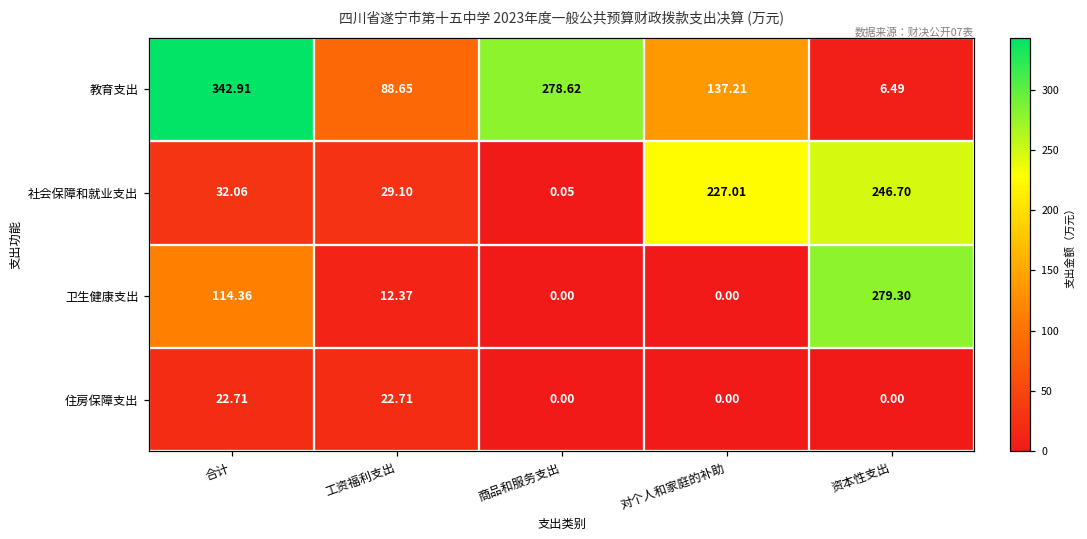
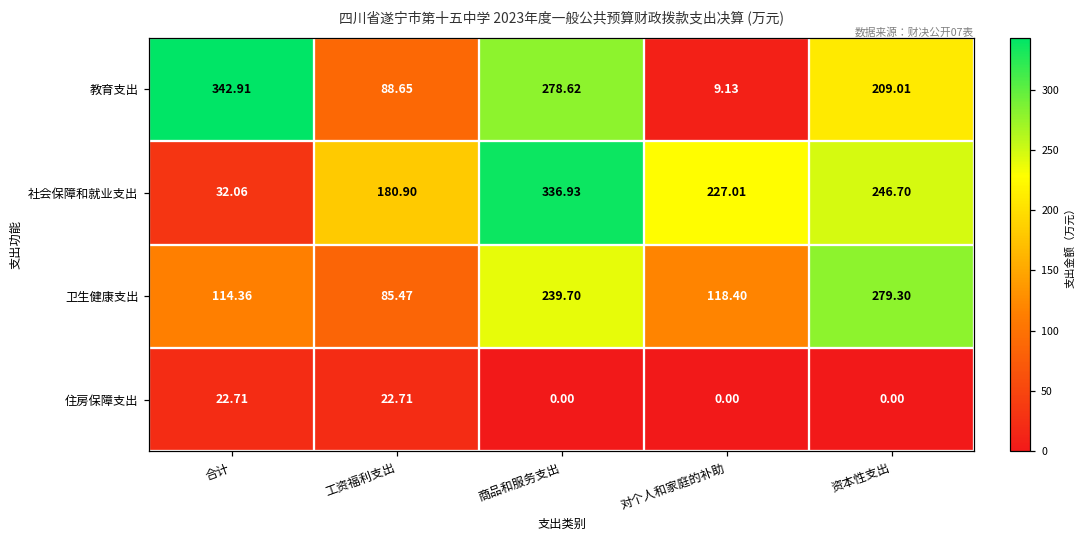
教育支出, 对个人和家庭的补助: 137.21 -> 9.13
教育支出, 资本性支出: 6.49 -> 209.01
社会保障和就业支出, 工资福利支出: 29.10 -> 180.90
社会保障和就业支出, 商品和服务支出: 0.05 -> 336.93
卫生健康支出, 工资福利支出: 12.37 -> 85.47
卫生健康支出, 商品和服务支出: 0.00 -> 239.70
卫生健康支出, 对个人和家庭的补助: 0.00 -> 118.40
